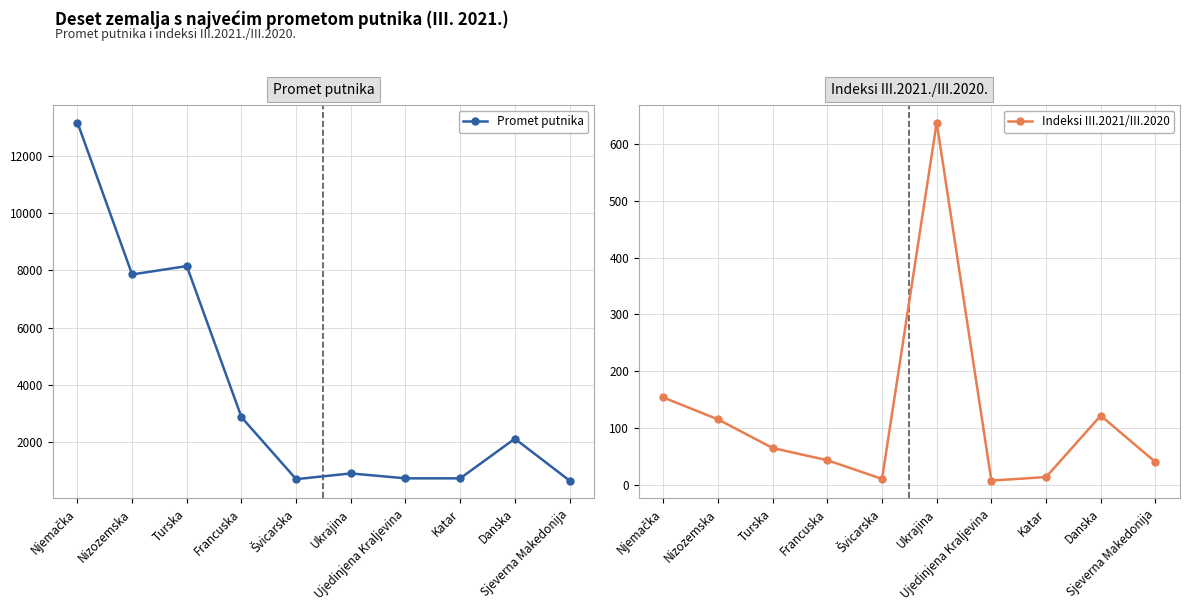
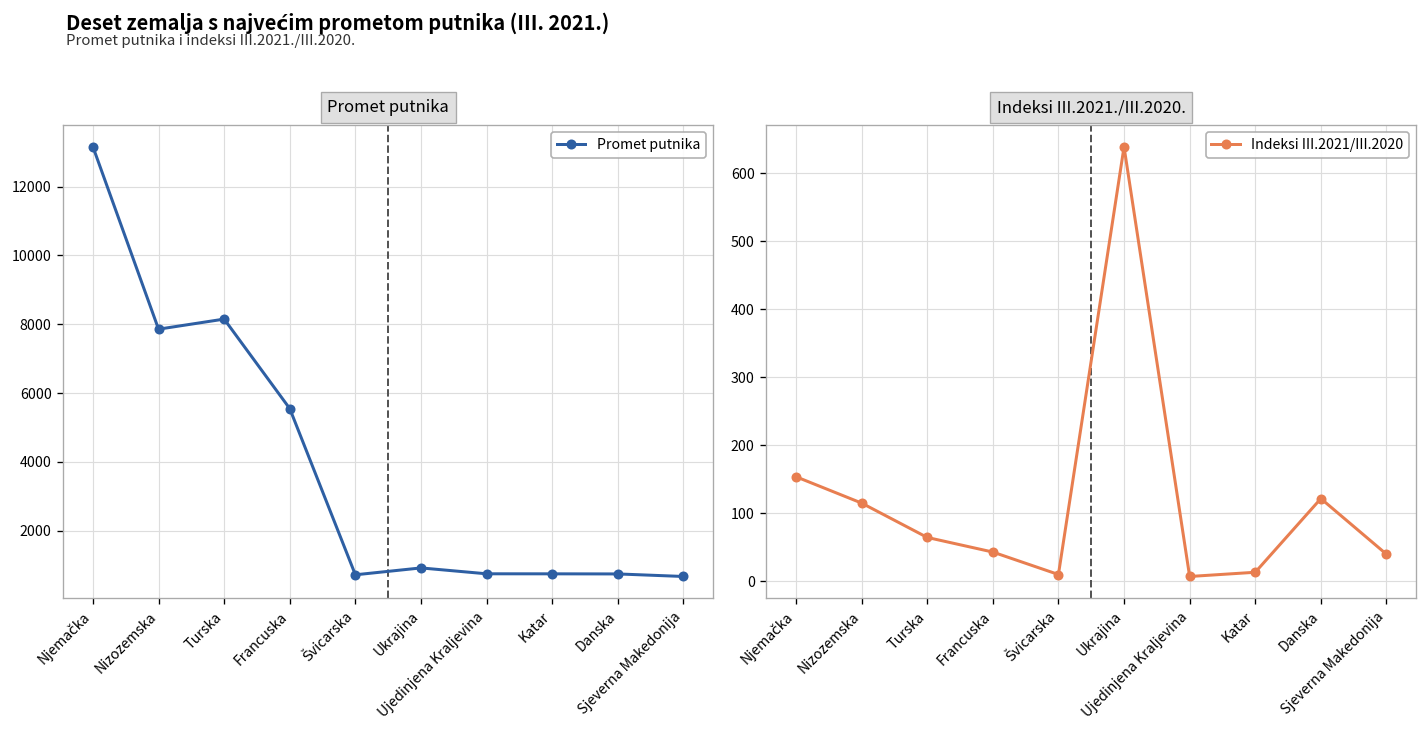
Promet putnika, Francuska: 2900 -> 5500
Promet putnika, Danska: 2100 -> 700
